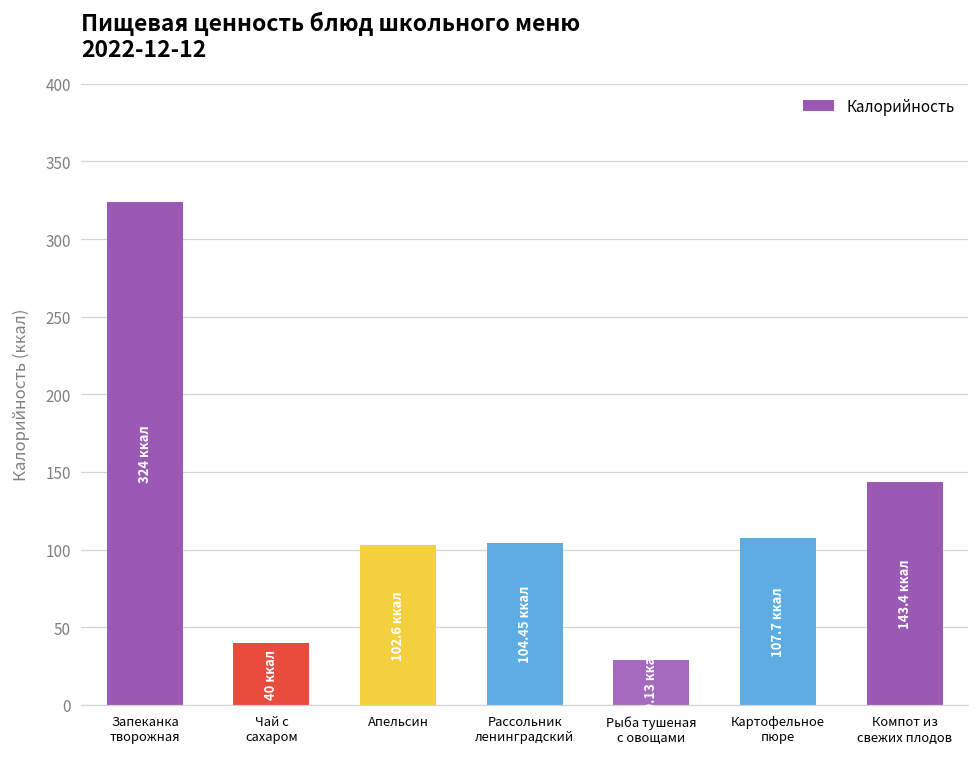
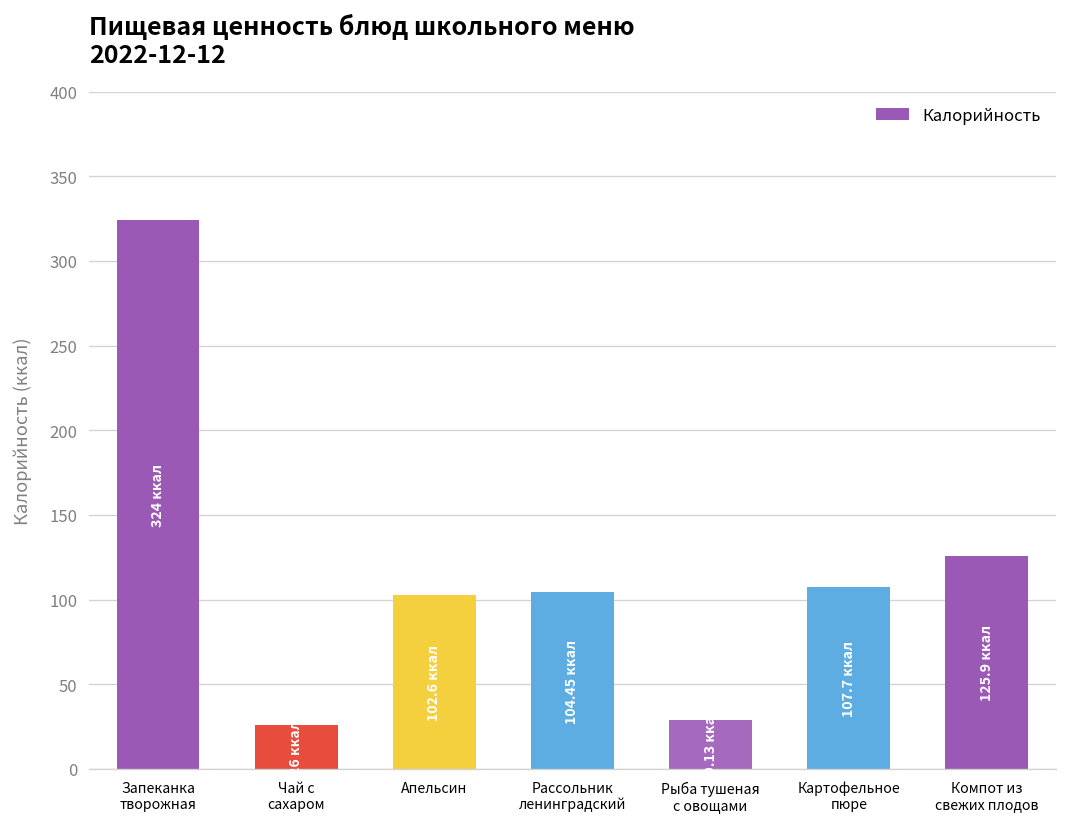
Чай с сахаром: 40 -> 26
Компот из свежих плодов: 143.4 -> 125.9
